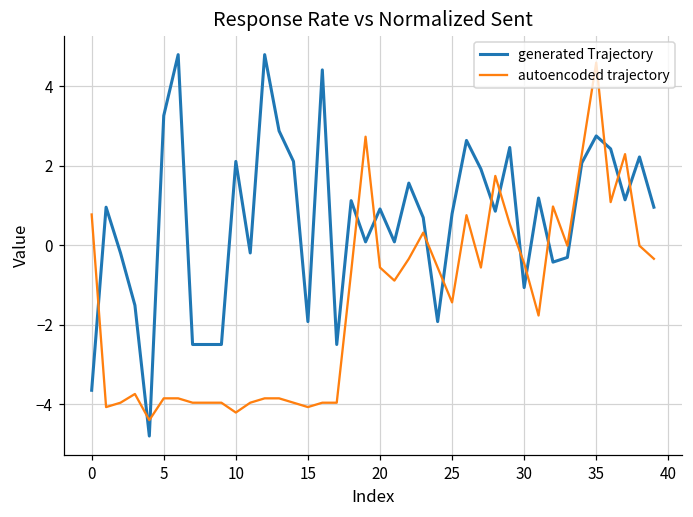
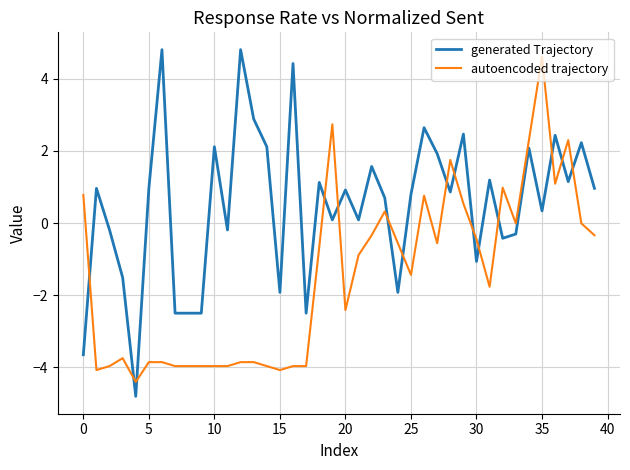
generated Trajectory, 5: 3.3 -> 1.0
autoencoded trajectory, 10: -4.2 -> -4.0
autoencoded trajectory, 20: -0.6 -> -2.4
generated Trajectory, 35: 2.8 -> 0.3
